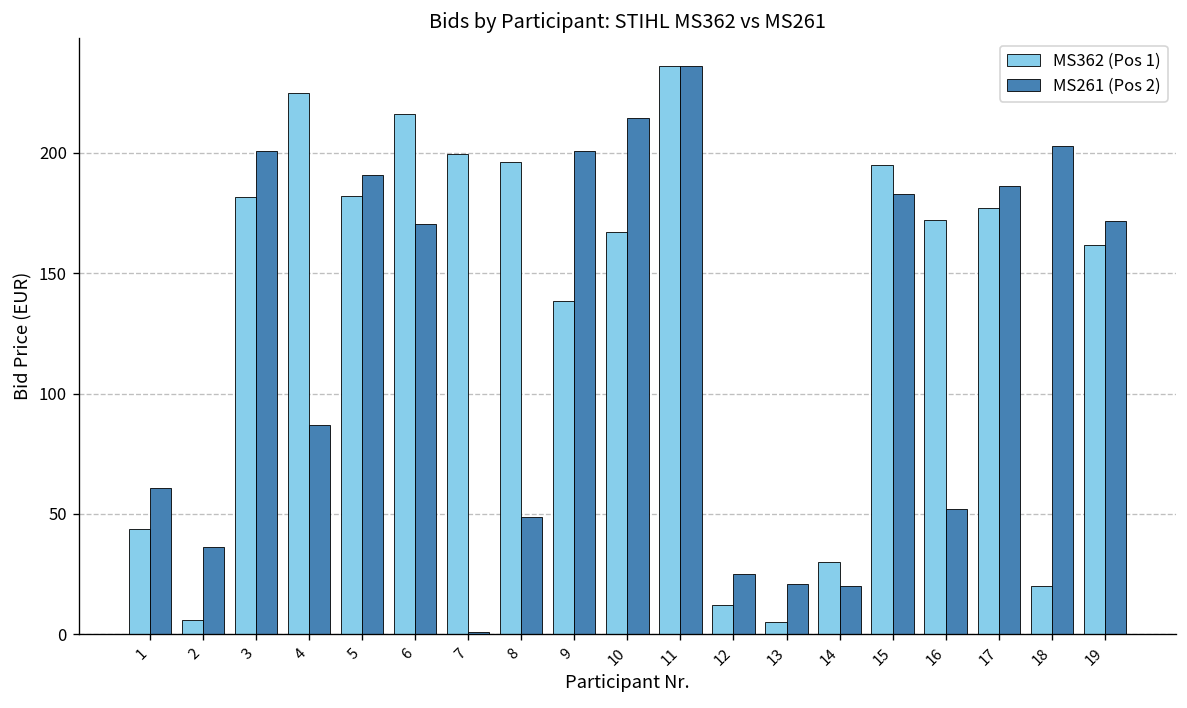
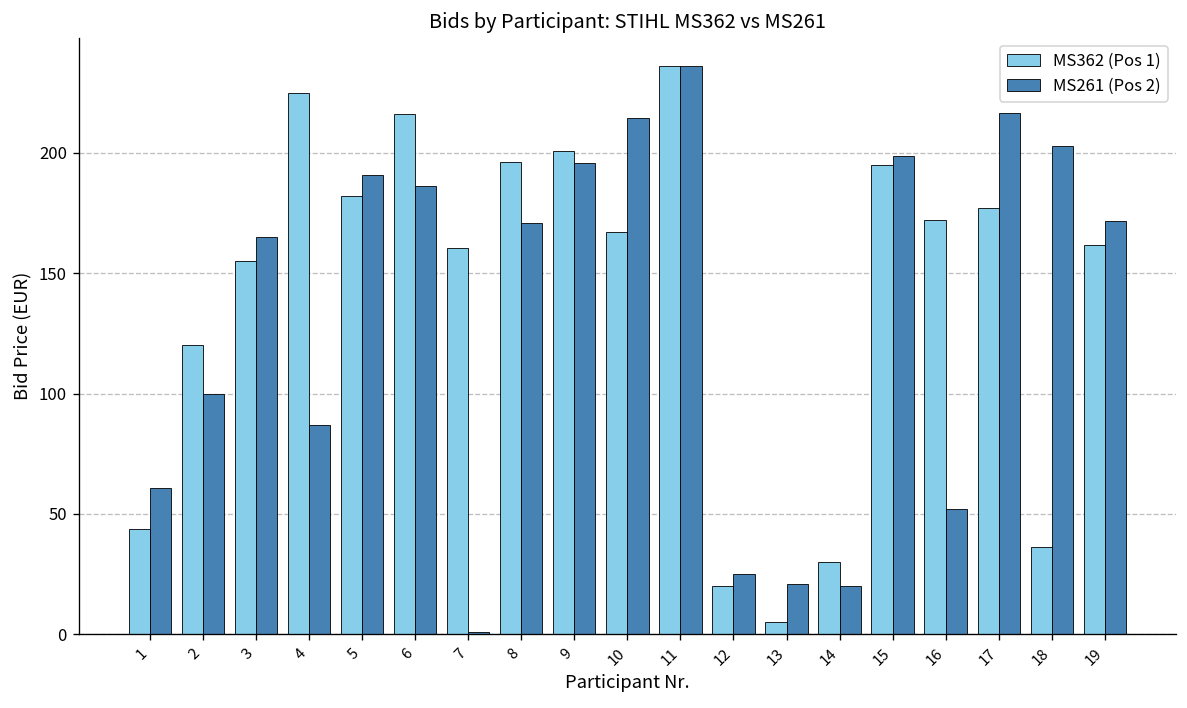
MS362 (Pos 1), 2: 6 -> 120
MS261 (Pos 2), 2: 36 -> 100
MS362 (Pos 1), 3: 182 -> 155
MS261 (Pos 2), 3: 201 -> 165
MS261 (Pos 2), 6: 170 -> 186
MS362 (Pos 1), 7: 199 -> 160
MS261 (Pos 2), 8: 49 -> 171
MS362 (Pos 1), 9: 138 -> 201
MS261 (Pos 2), 9: 201 -> 196
MS362 (Pos 1), 12: 12 -> 20
MS261 (Pos 2), 15: 183 -> 199
MS261 (Pos 2), 17: 186 -> 216
MS362 (Pos 1), 18: 20 -> 36
